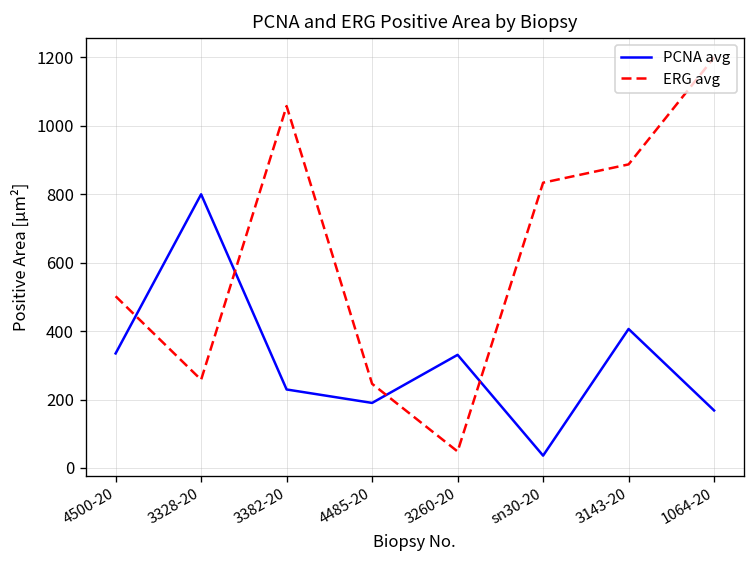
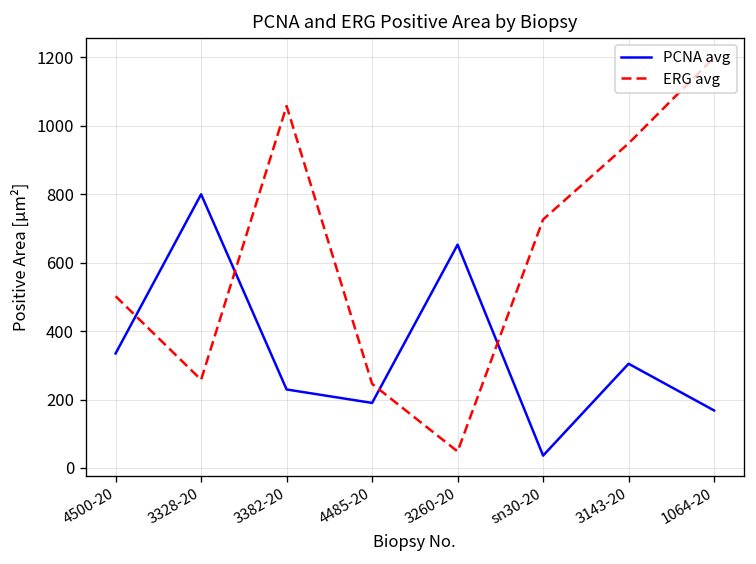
PCNA avg, 3260-20: 330 -> 650
ERG avg, sn30-20: 830 -> 730
PCNA avg, 3143-20: 410 -> 300
ERG avg, 3143-20: 890 -> 950
